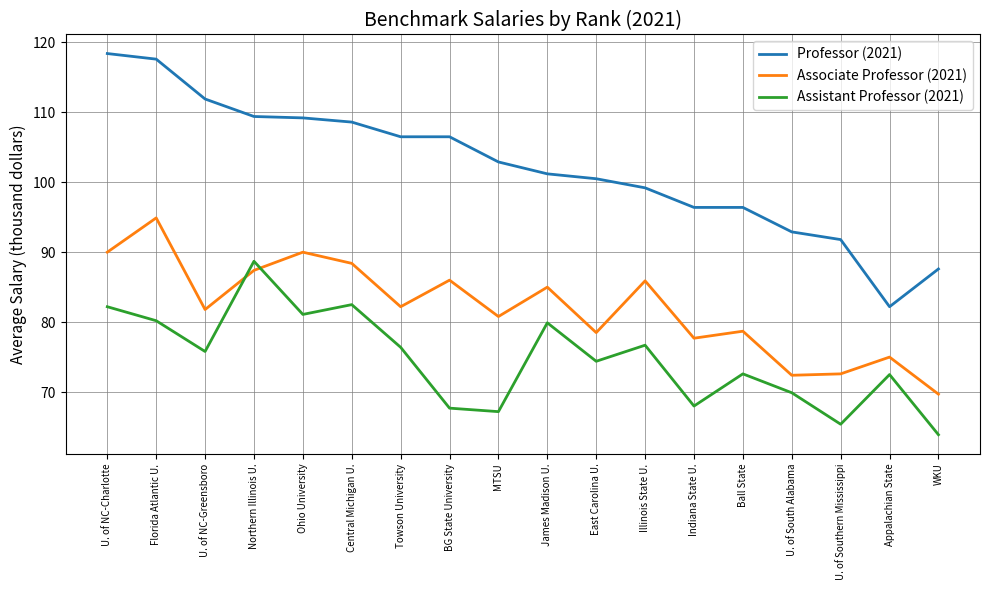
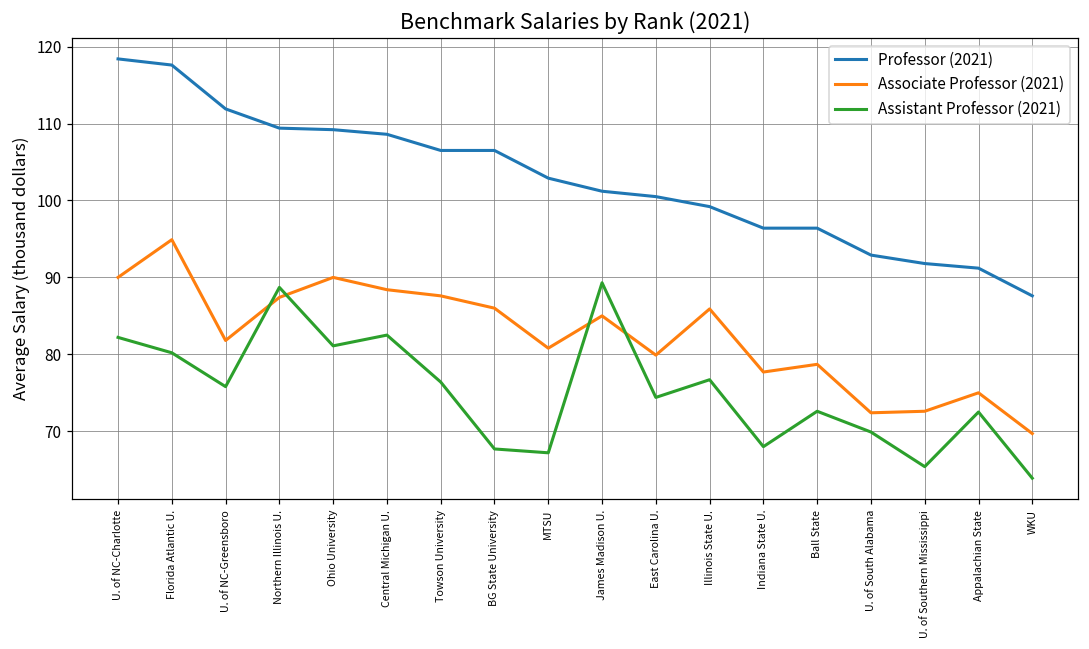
Associate Professor (2021), Towson University: 82 -> 88
Assistant Professor (2021), James Madison U.: 80 -> 89
Associate Professor (2021), East Carolina U.: 79 -> 80
Professor (2021), Appalachian State: 82 -> 91
